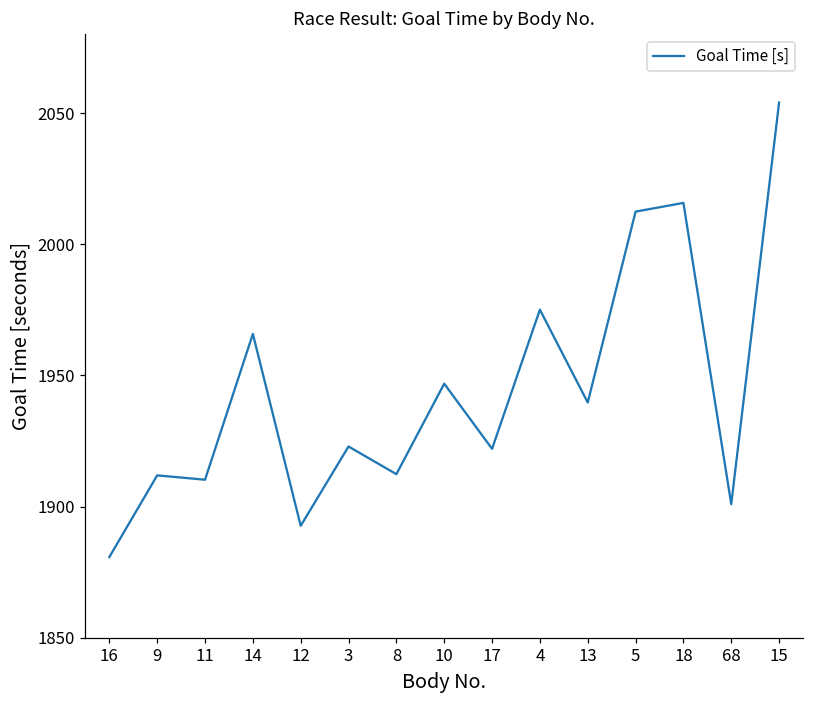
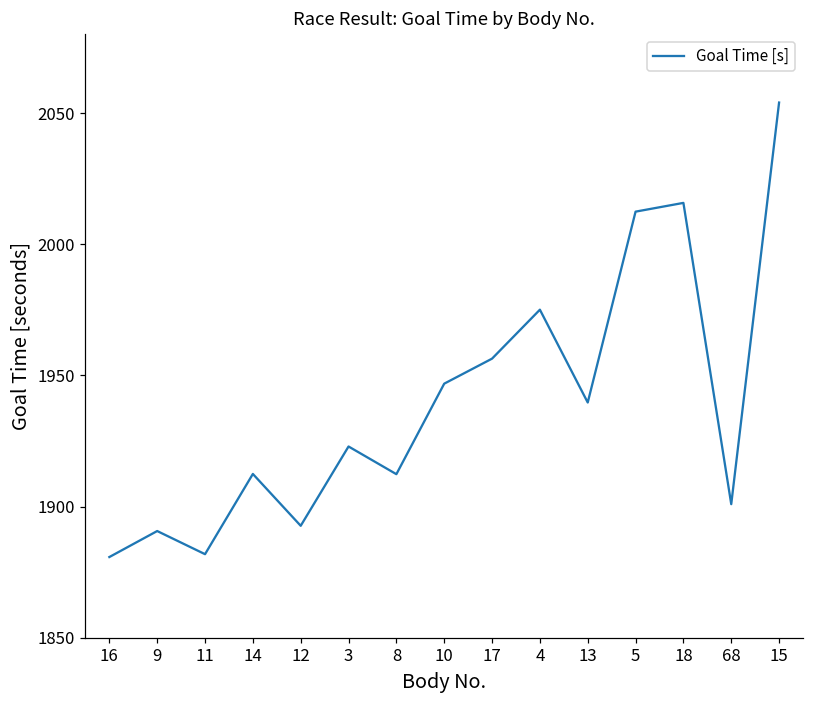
9: 1912 -> 1891
11: 1910 -> 1882
14: 1966 -> 1912
17: 1922 -> 1956
